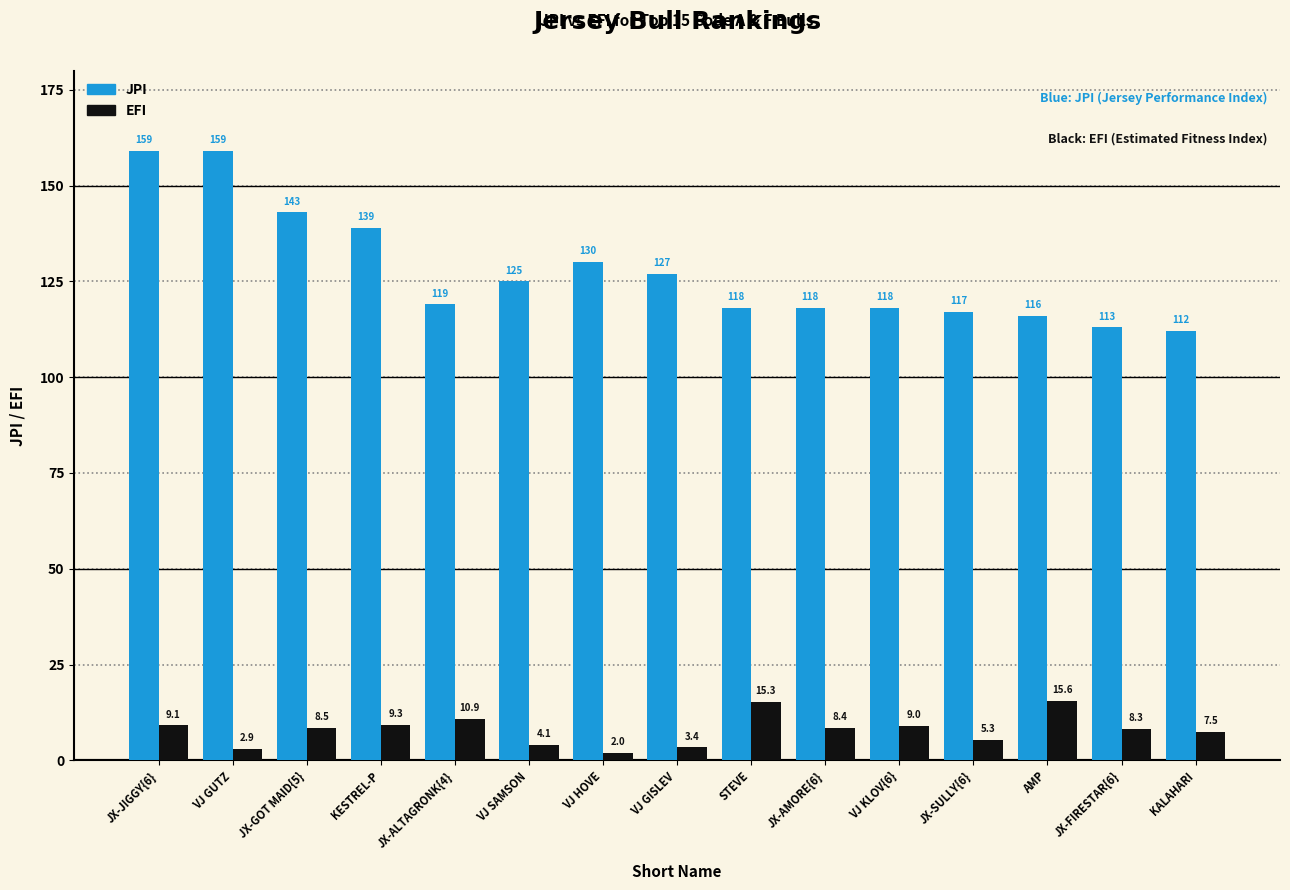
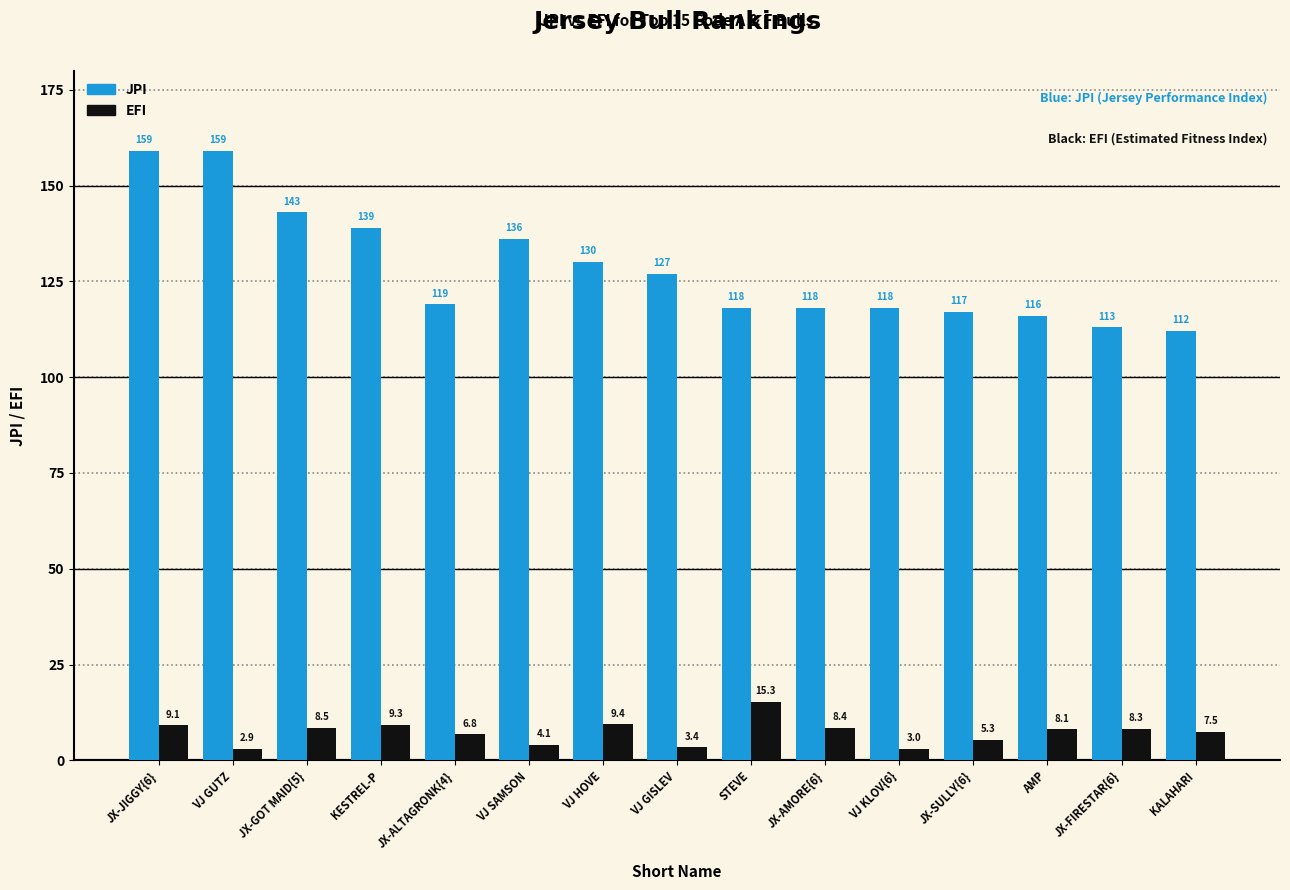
EFI, JX-ALTAGRONK{4}: 10.9 -> 6.8
JPI, VJ SAMSON: 125 -> 136
EFI, VJ HOVE: 2.0 -> 9.4
EFI, VJ KLOV{6}: 9.0 -> 3.0
EFI, AMP: 15.6 -> 8.1
